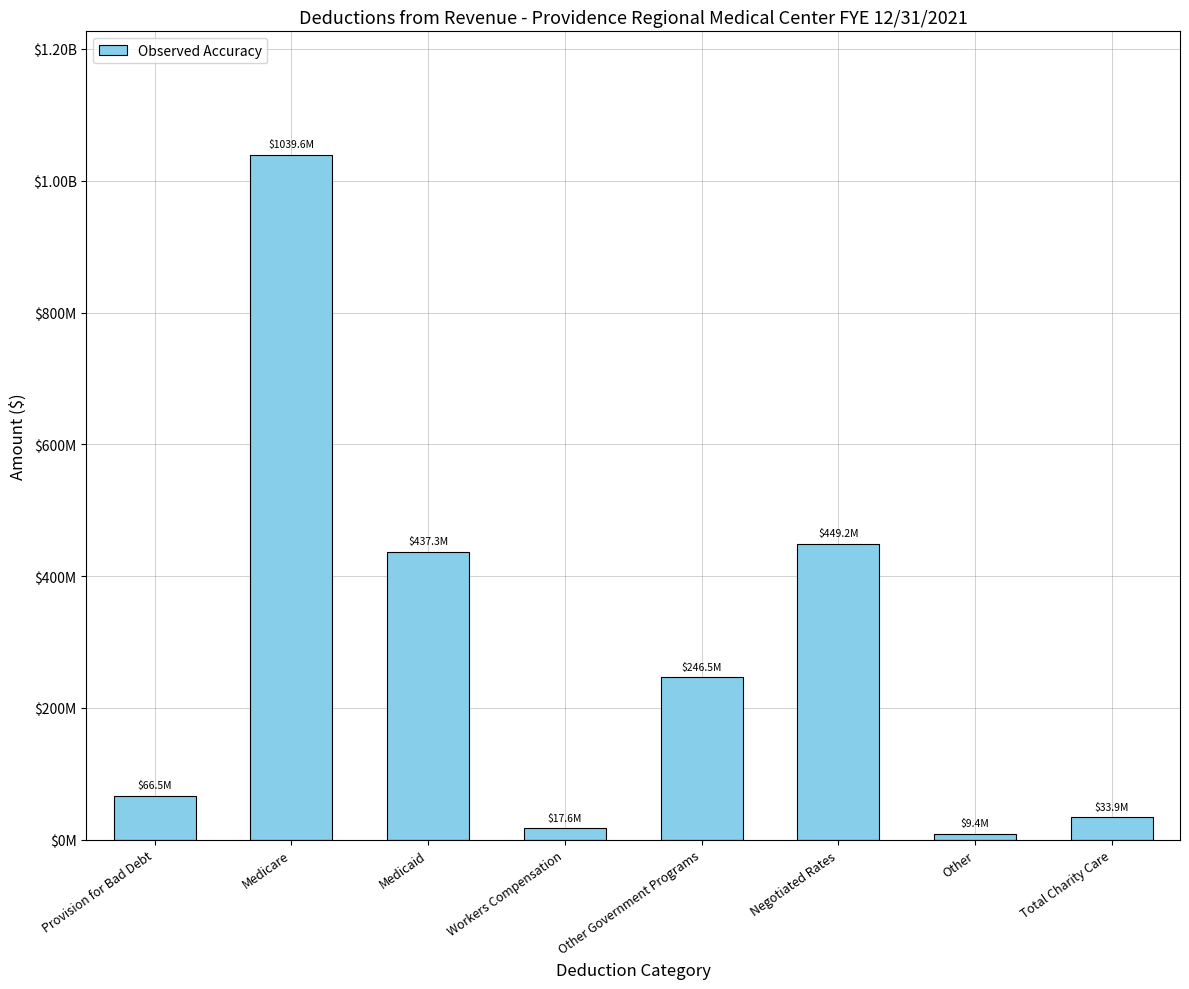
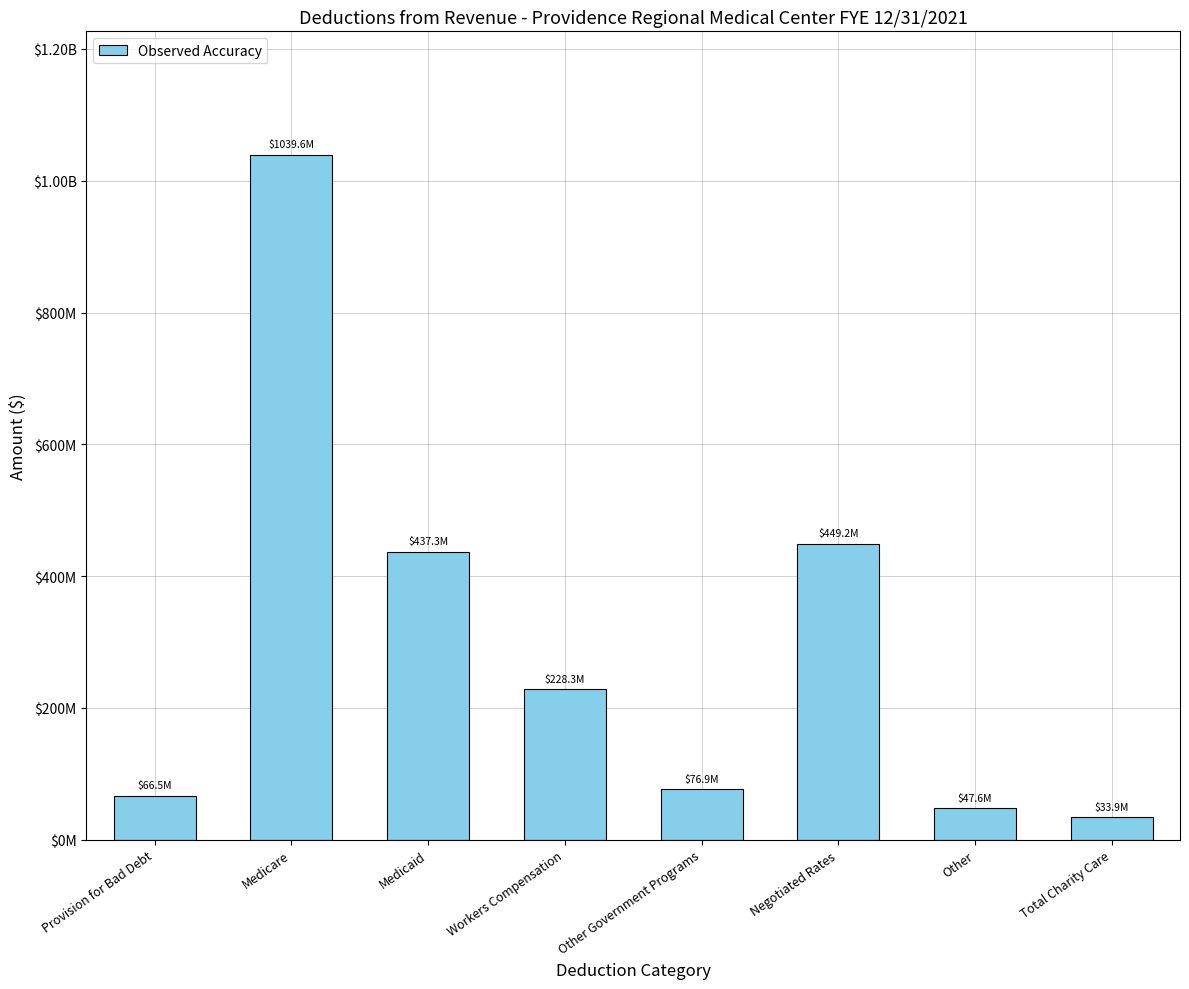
Workers Compensation: $17.6M -> $228.3M
Other Government Programs: $246.5M -> $76.9M
Other: $9.4M -> $47.6M
